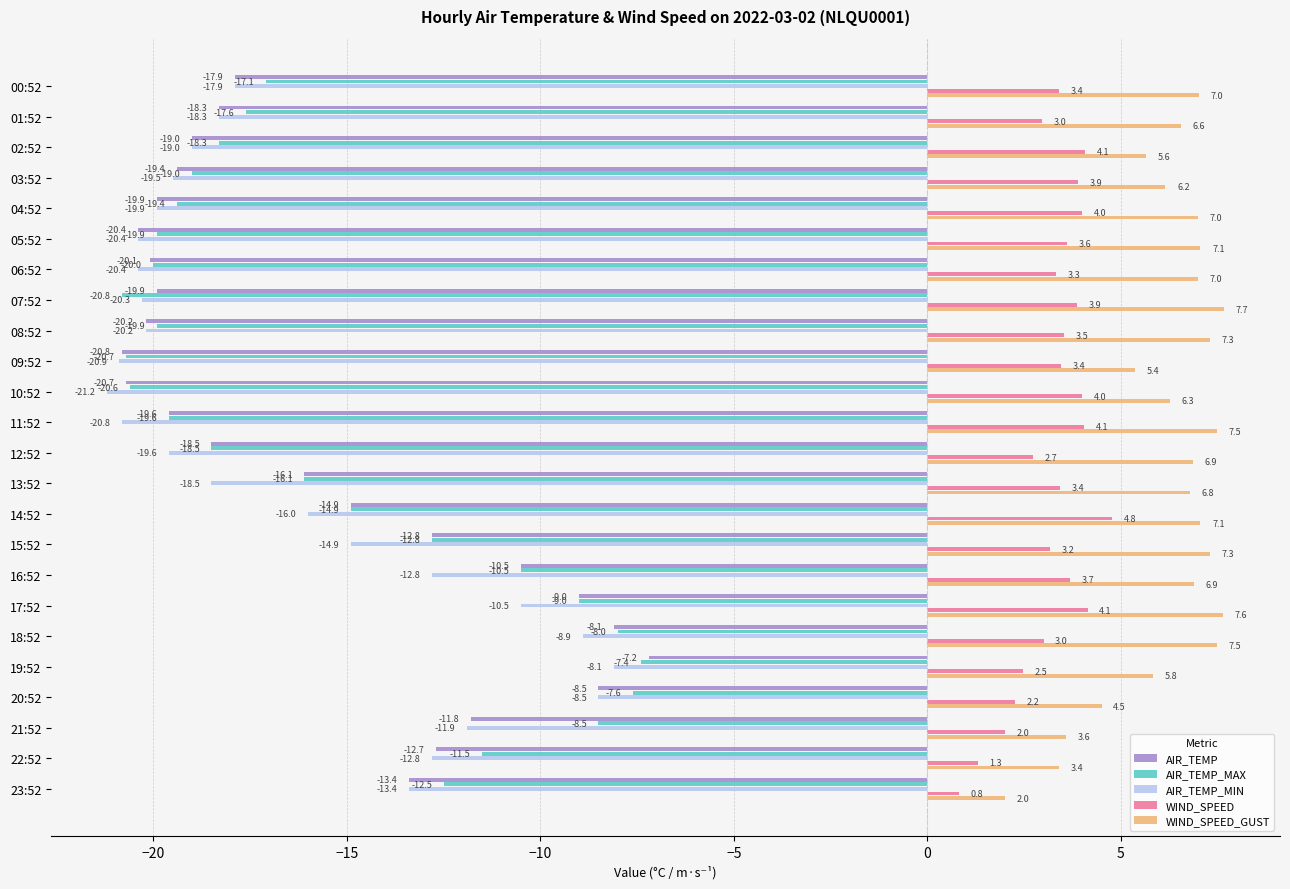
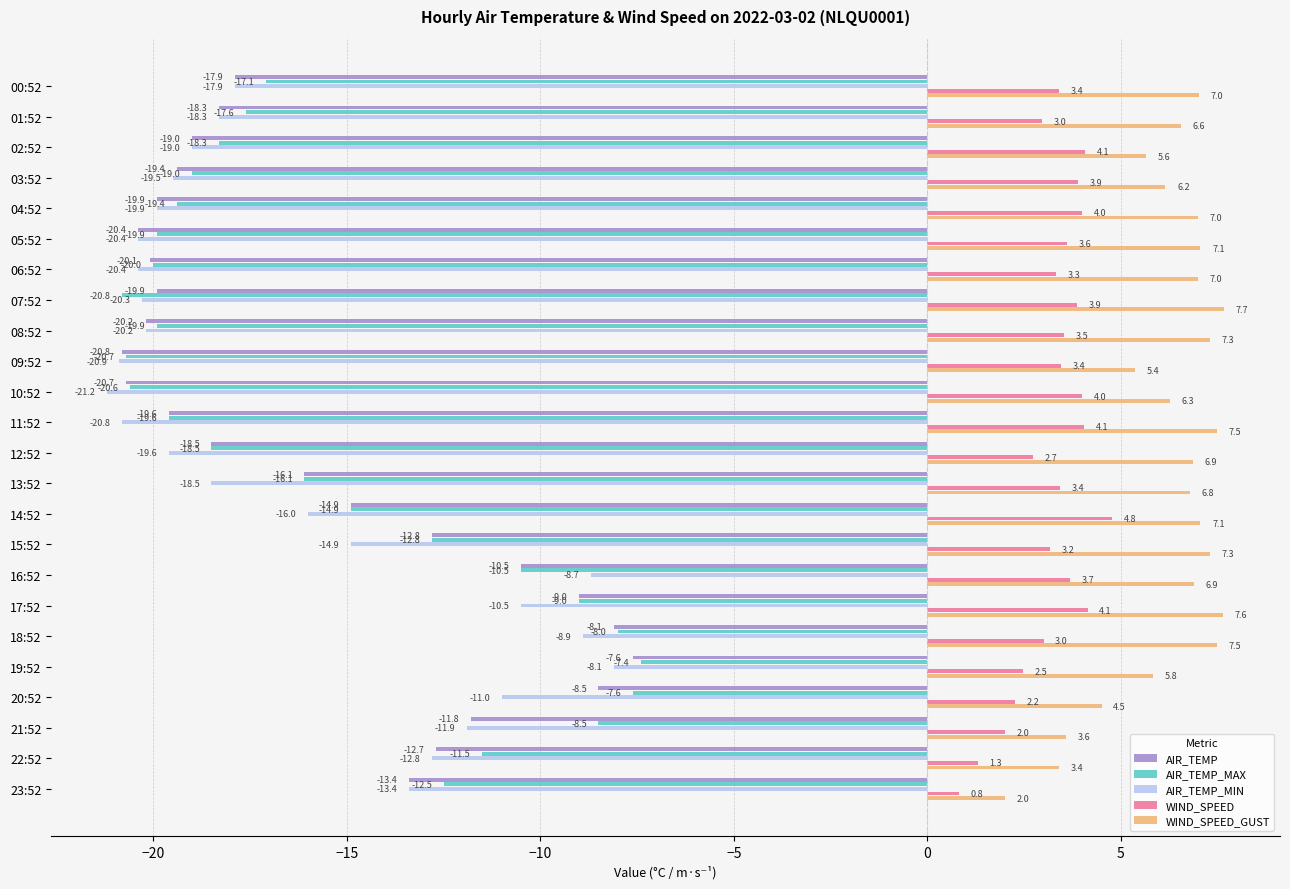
AIR_TEMP_MIN, 16:52: -12.8 -> -8.7
AIR_TEMP, 19:52: -7.2 -> -7.6
AIR_TEMP_MIN, 20:52: -8.5 -> -11.0
